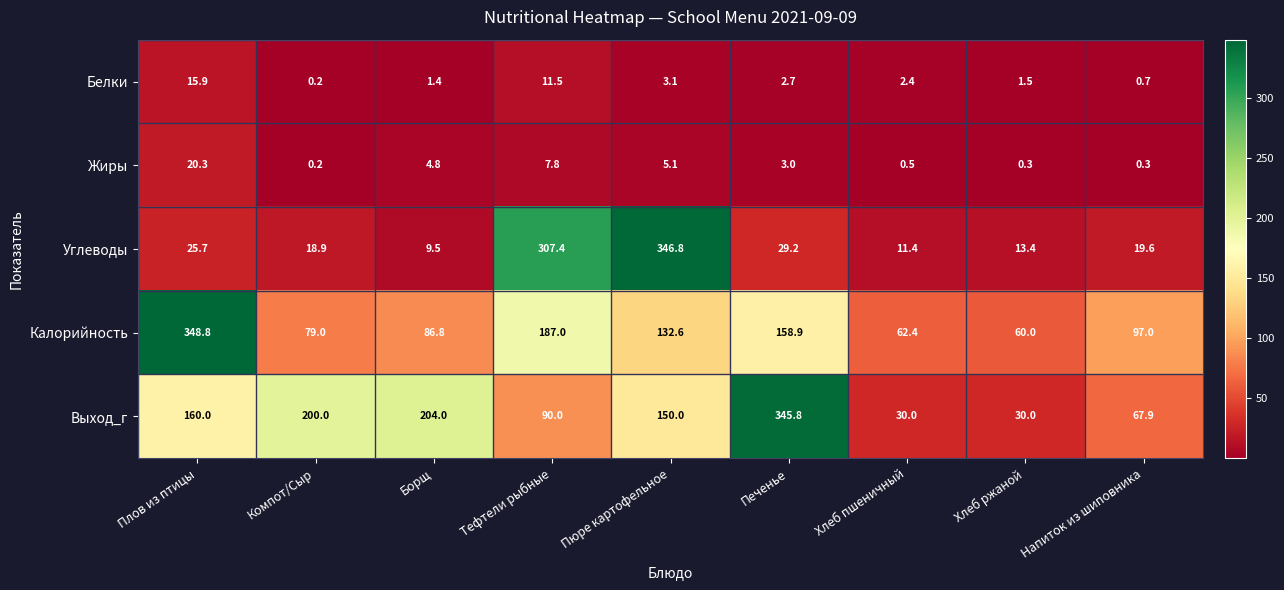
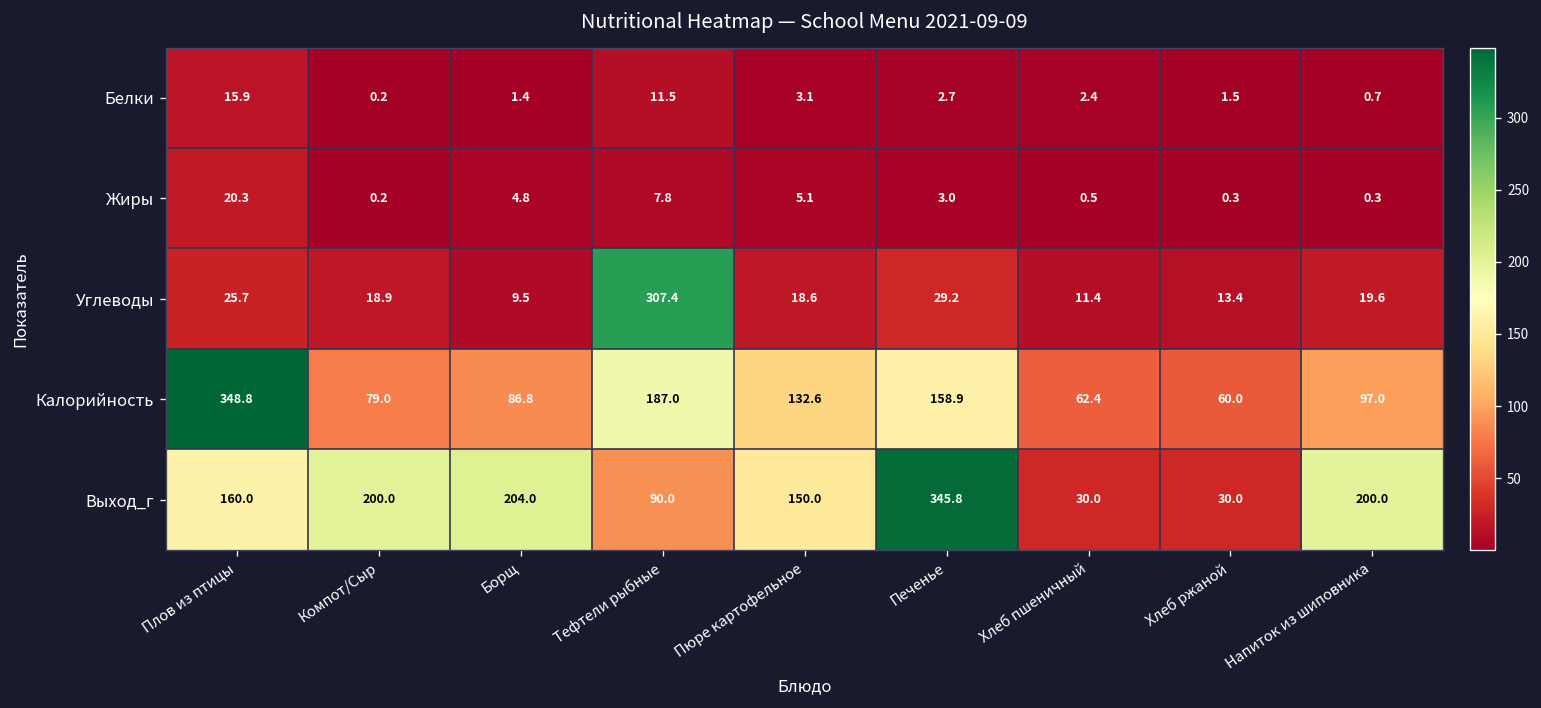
Углеводы, Пюре картофельное: 346.8 -> 18.6
Выход_г, Напиток из шиповника: 67.9 -> 200.0
